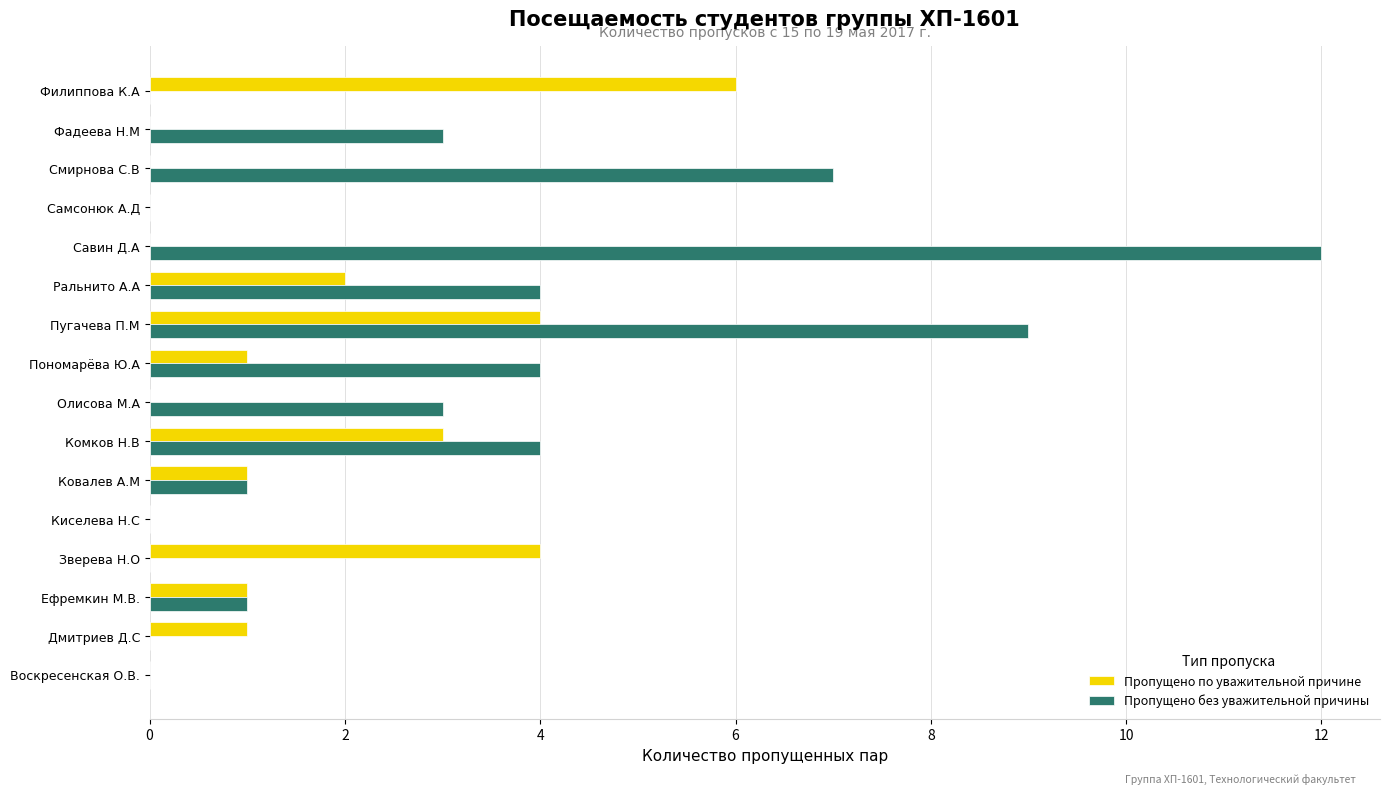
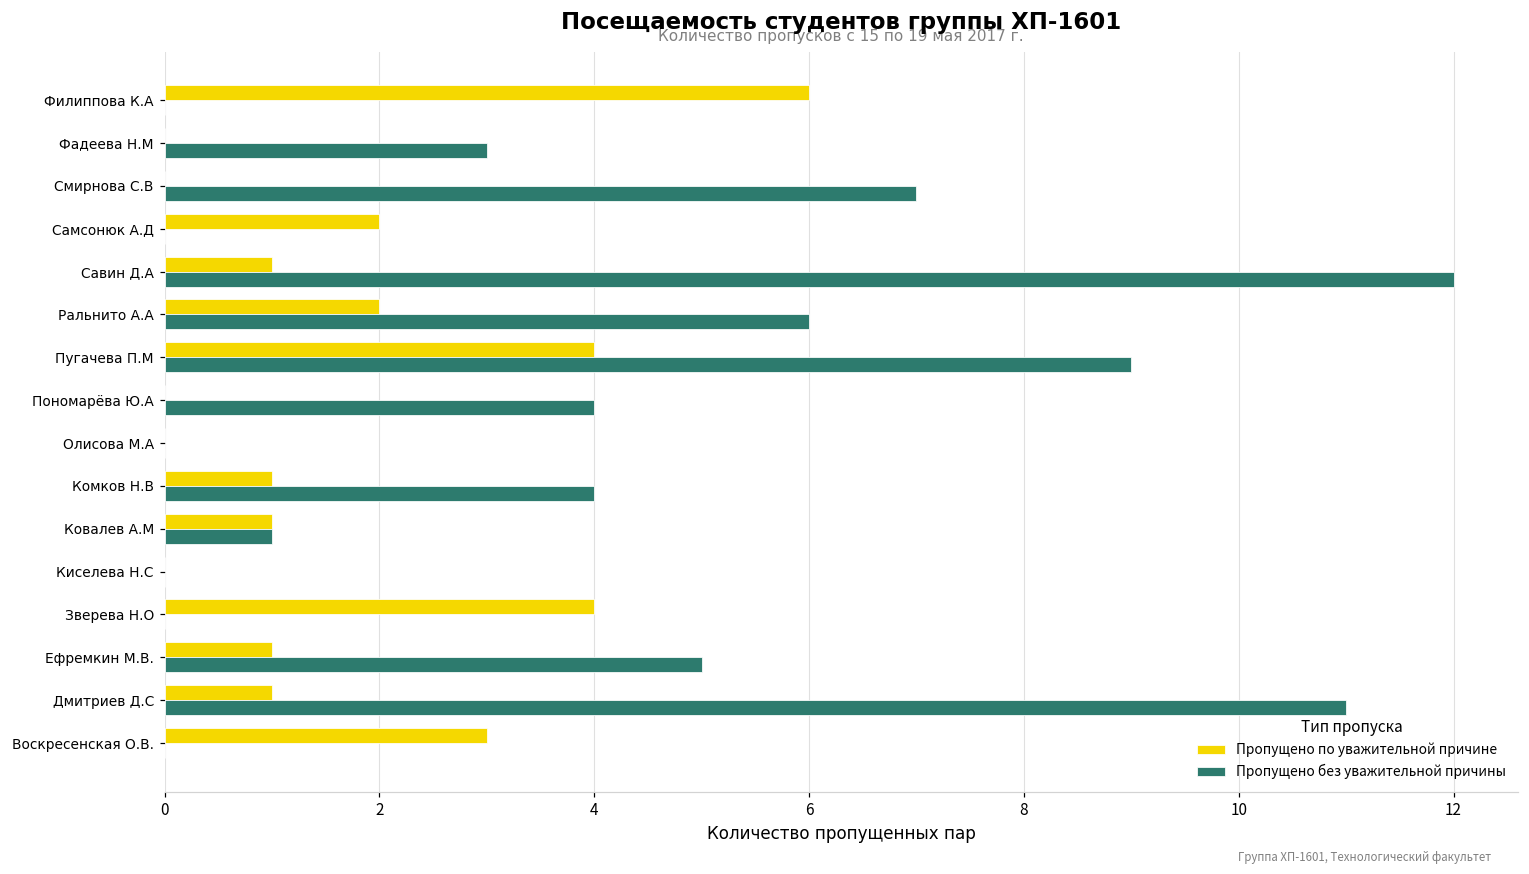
Пропущено по уважительной причине, Самсонюк А.Д: 0 -> 2
Пропущено по уважительной причине, Савин Д.А: 0 -> 1
Пропущено без уважительной причины, Ральнито А.А: 4 -> 6
Пропущено по уважительной причине, Пономарёва Ю.А: 1 -> 0
Пропущено без уважительной причины, Олисова М.А: 3 -> 0
Пропущено по уважительной причине, Комков Н.В: 3 -> 1
Пропущено без уважительной причины, Ефремкин М.В.: 1 -> 5
Пропущено без уважительной причины, Дмитриев Д.С: 0 -> 11
Пропущено по уважительной причине, Воскресенская О.В.: 0 -> 3
